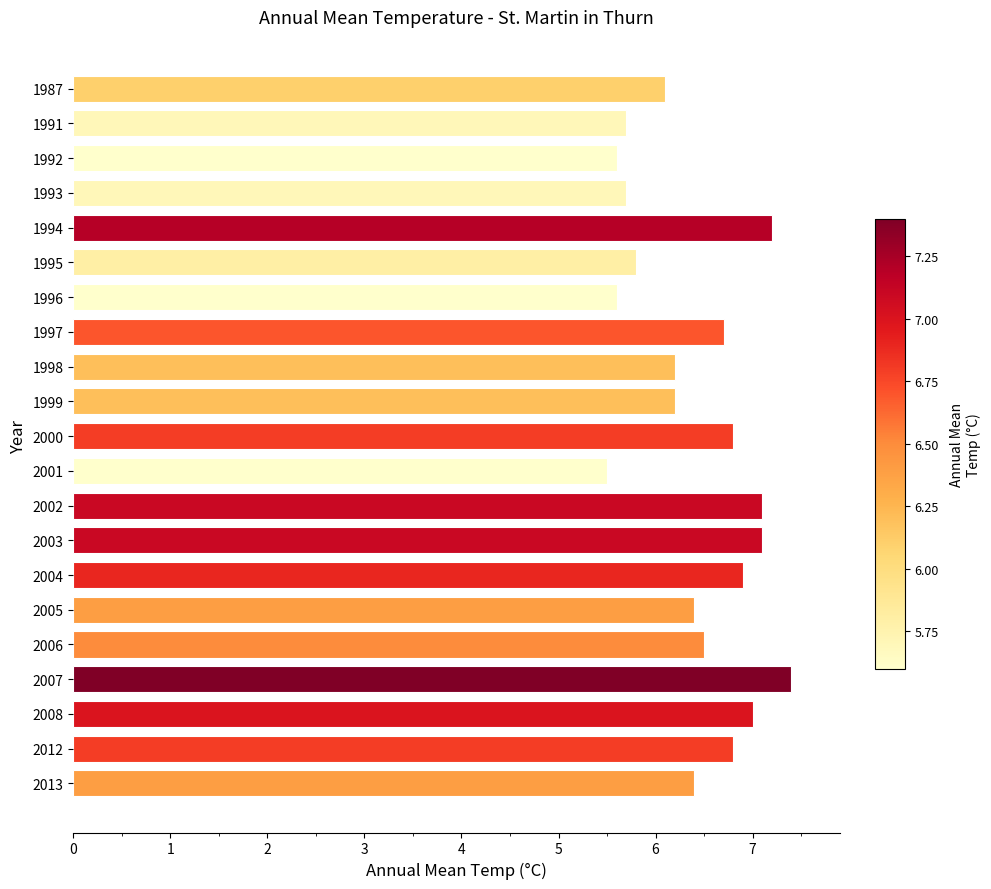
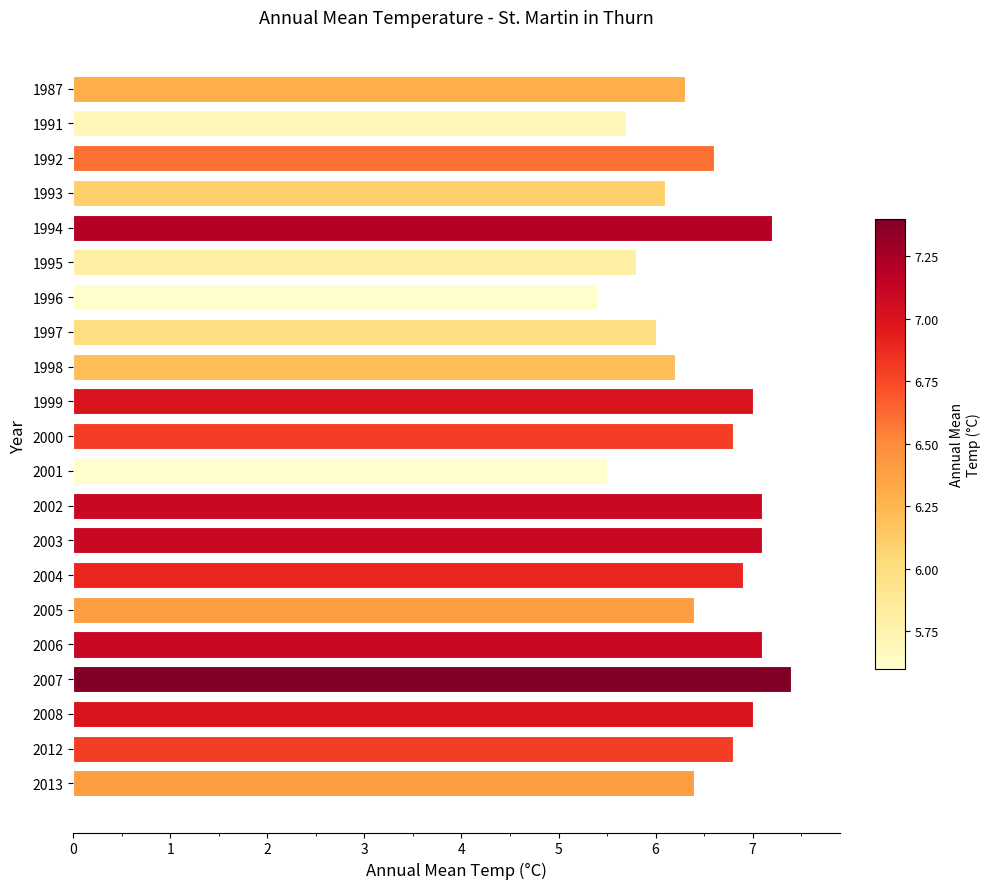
1987: 6.1 -> 6.3
1992: 5.6 -> 6.6
1993: 5.7 -> 6.1
1996: 5.6 -> 5.4
1997: 6.7 -> 6.0
1999: 6.2 -> 7.0
2006: 6.5 -> 7.1
